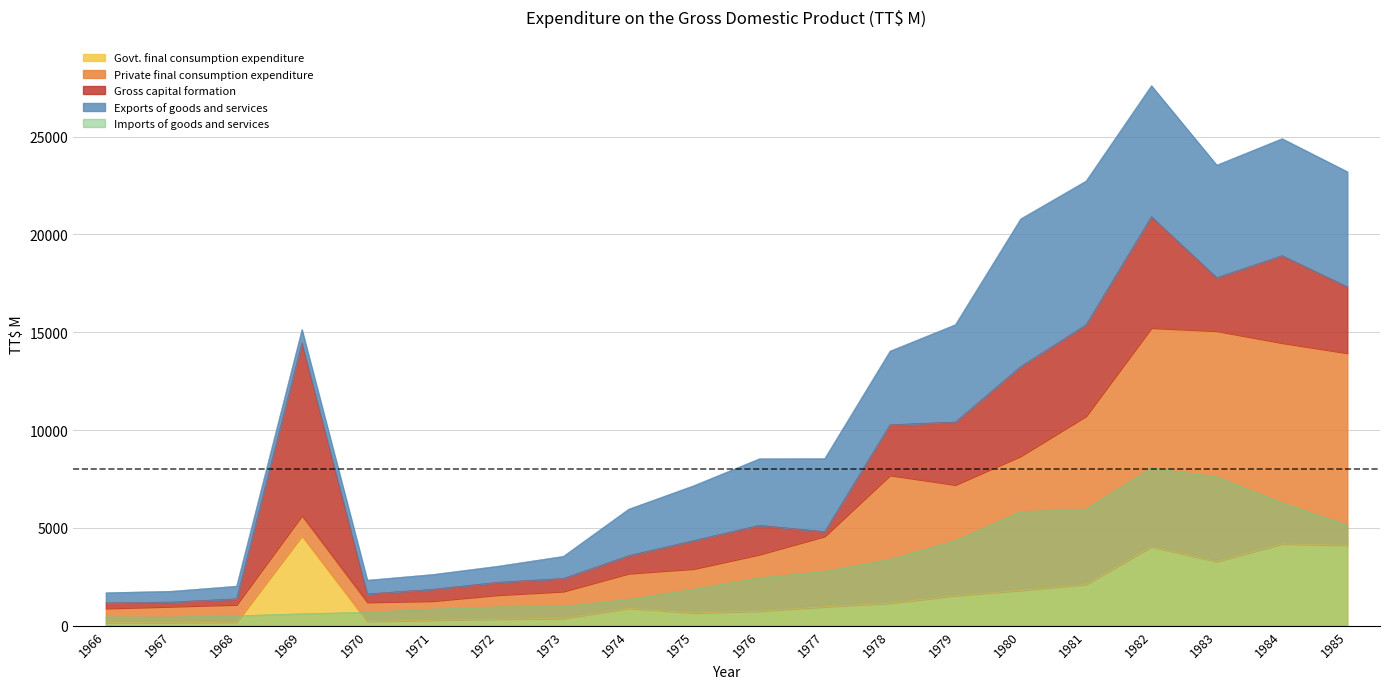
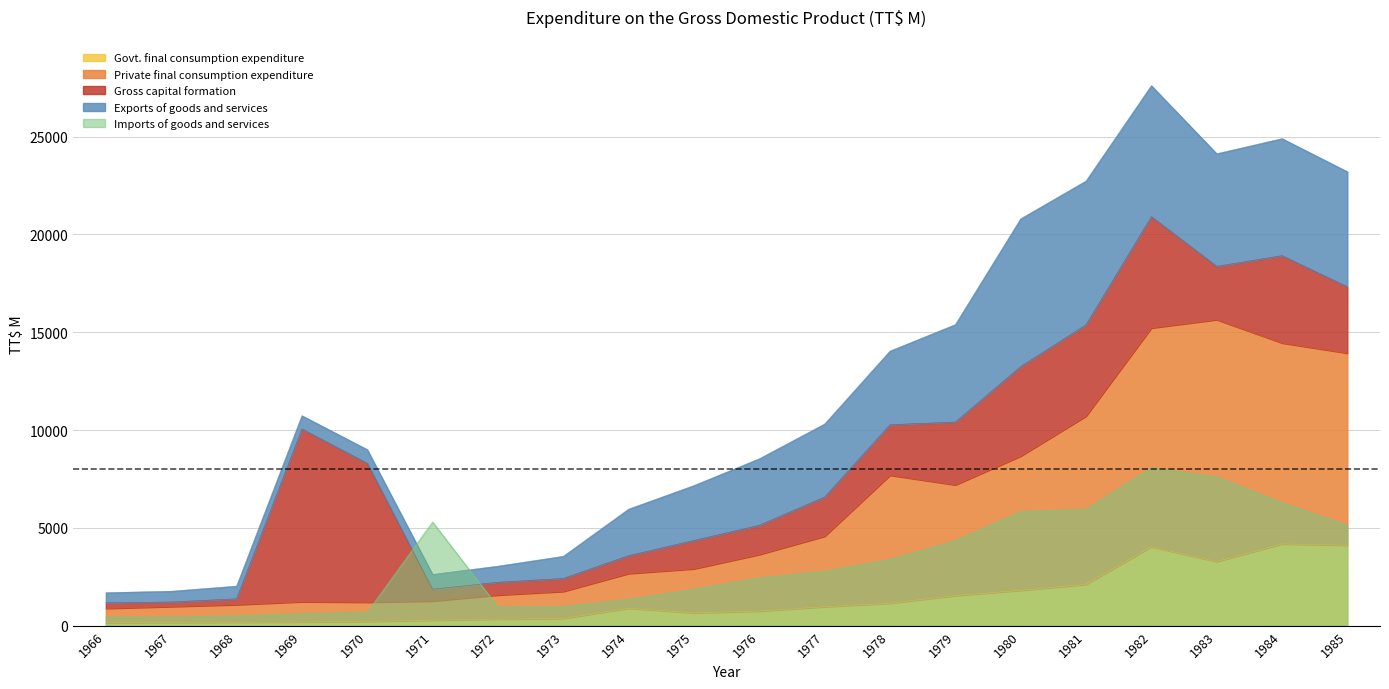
Govt. final consumption expenditure, 1969: 4600 -> 200
Gross capital formation, 1970: 400 -> 7100
Imports of goods and services, 1971: 800 -> 5300
Gross capital formation, 1977: 200 -> 2000
Private final consumption expenditure, 1983: 11800 -> 12400
